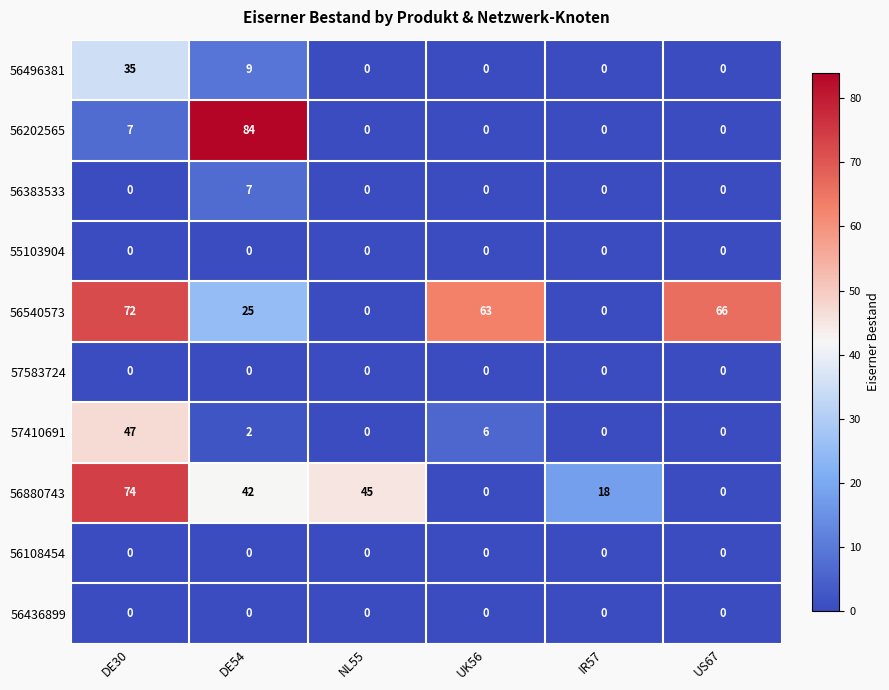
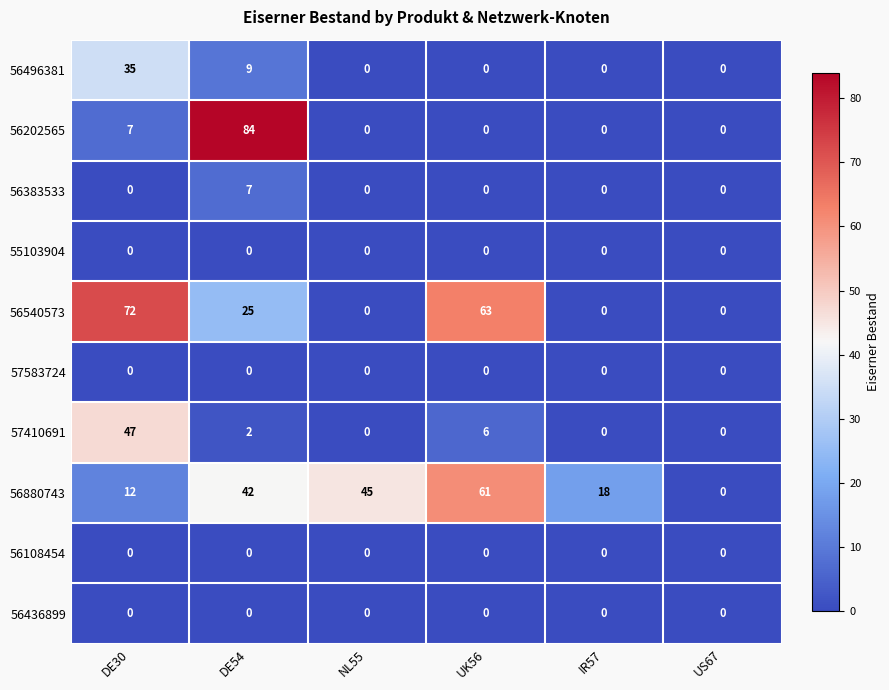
56540573, US67: 66 -> 0
56880743, DE30: 74 -> 12
56880743, UK56: 0 -> 61
